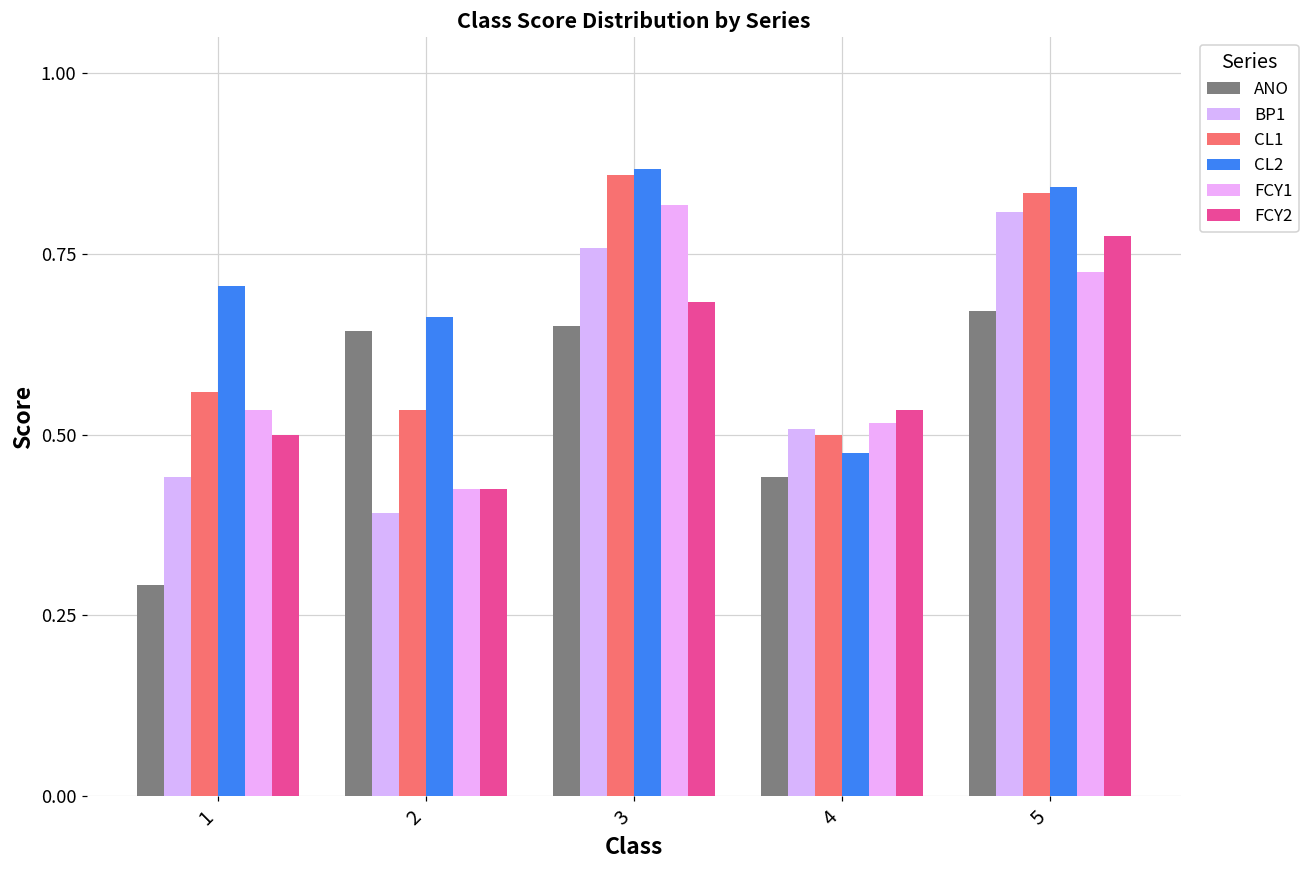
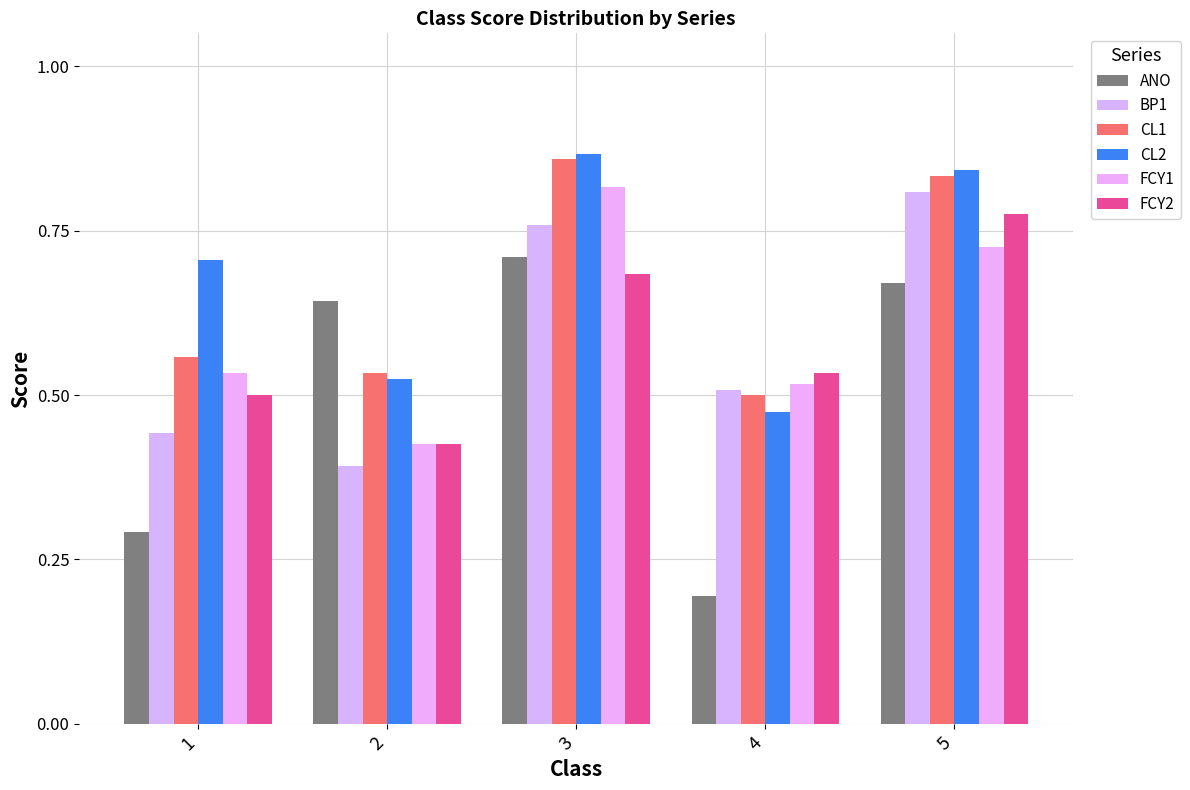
CL2, 2: 0.66 -> 0.53
ANO, 3: 0.65 -> 0.71
ANO, 4: 0.44 -> 0.19
